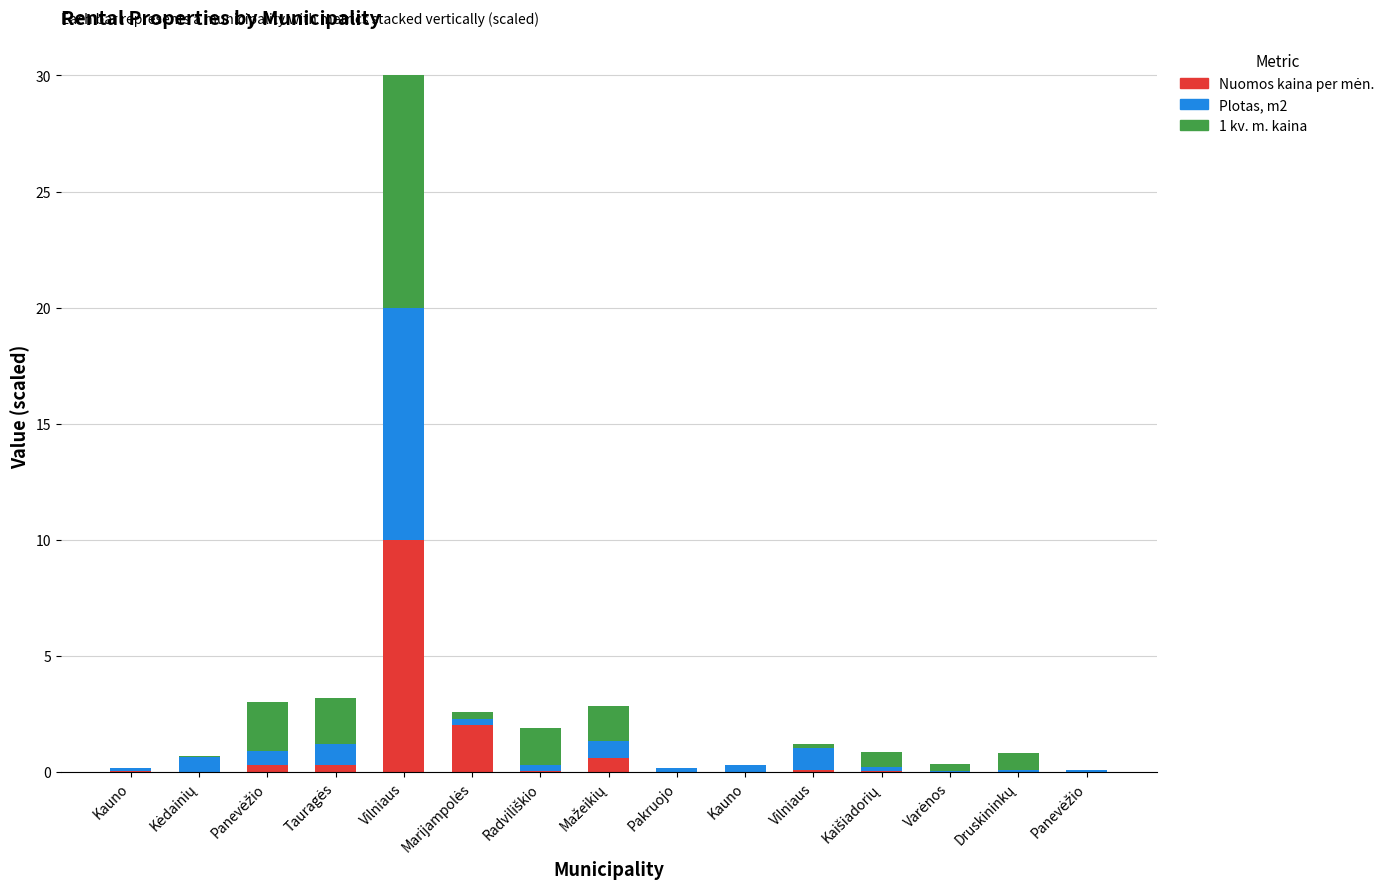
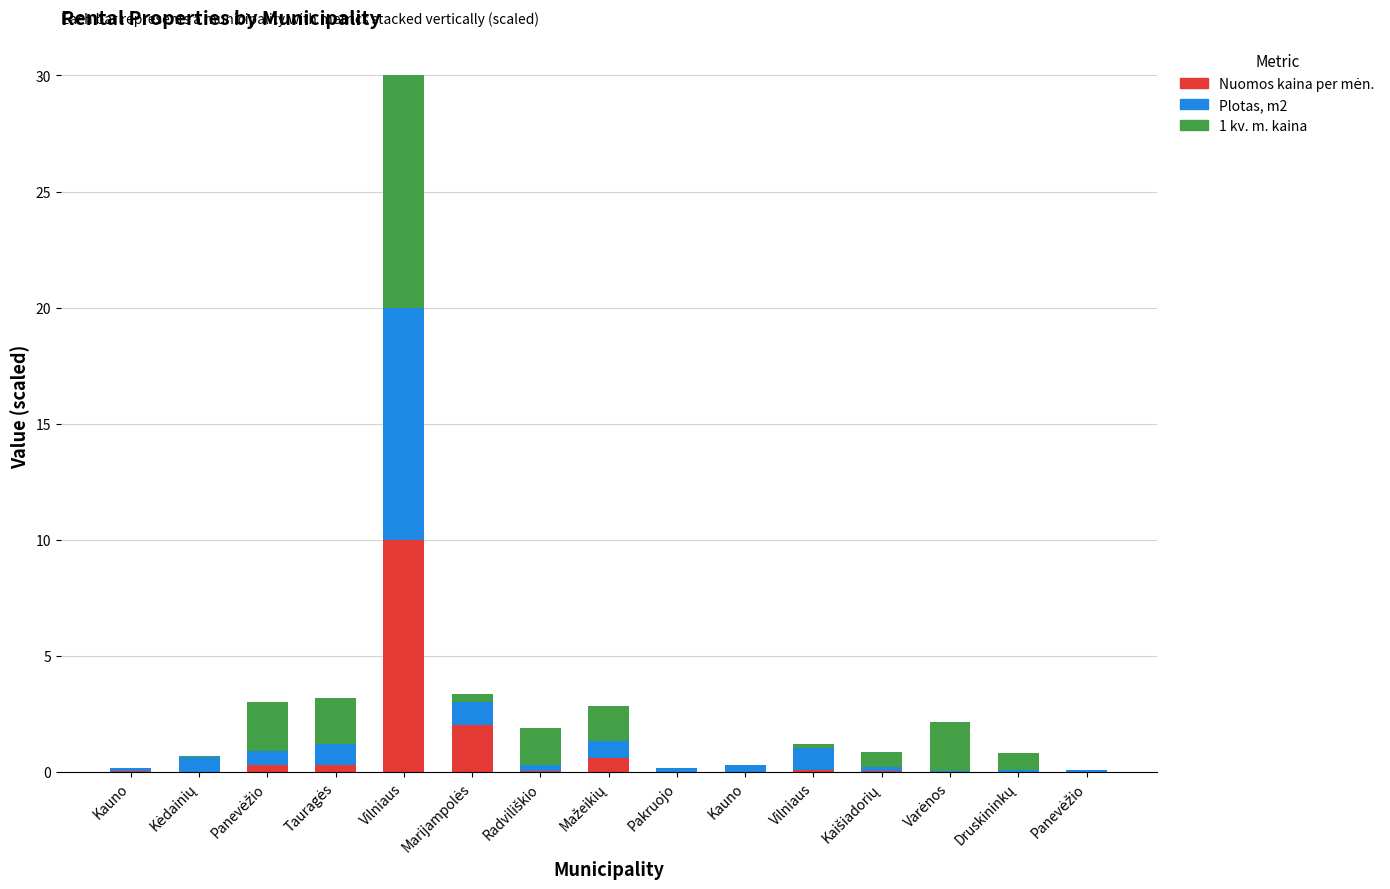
Plotas, m2, Marijampolės: 0.2 -> 1.0
1 kv. m. kaina, Varėnos: 0.3 -> 2.1
